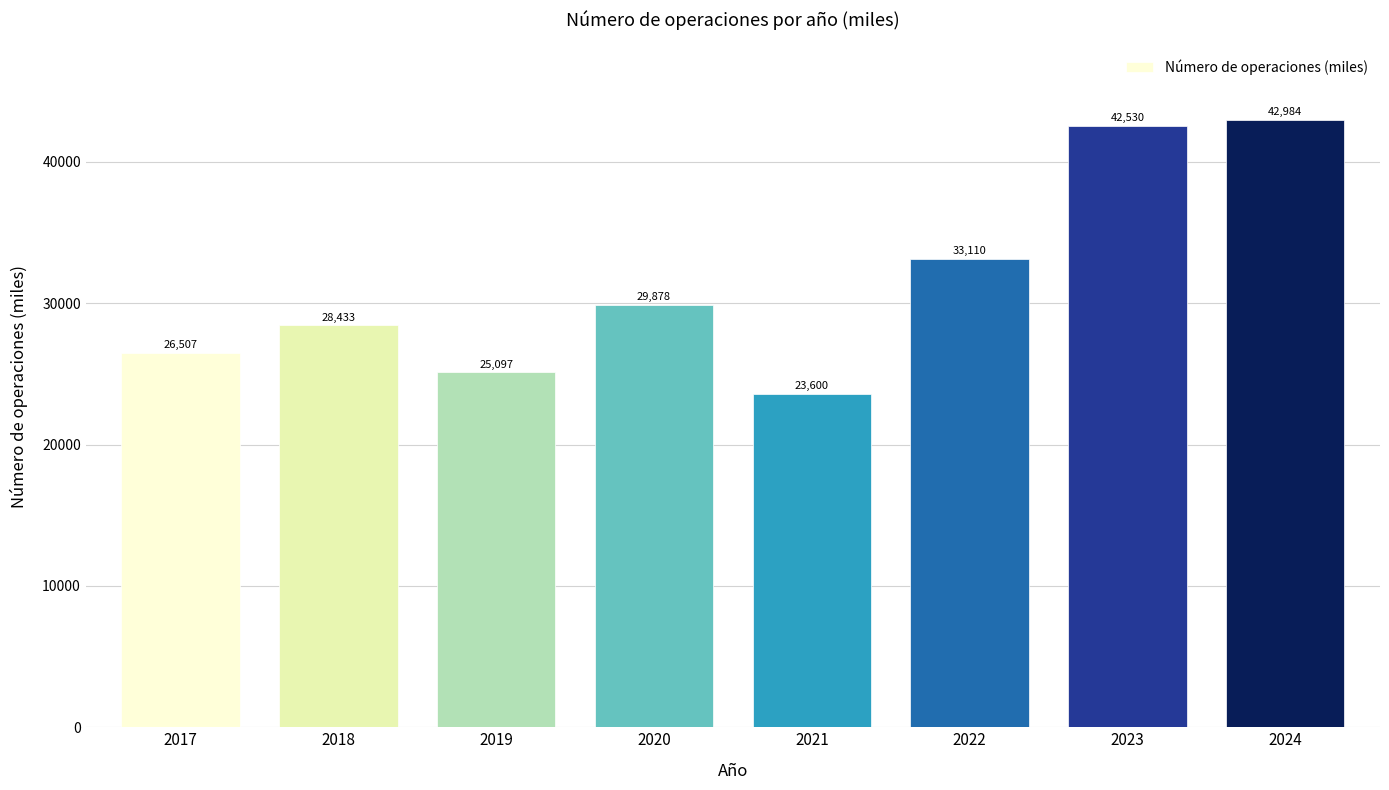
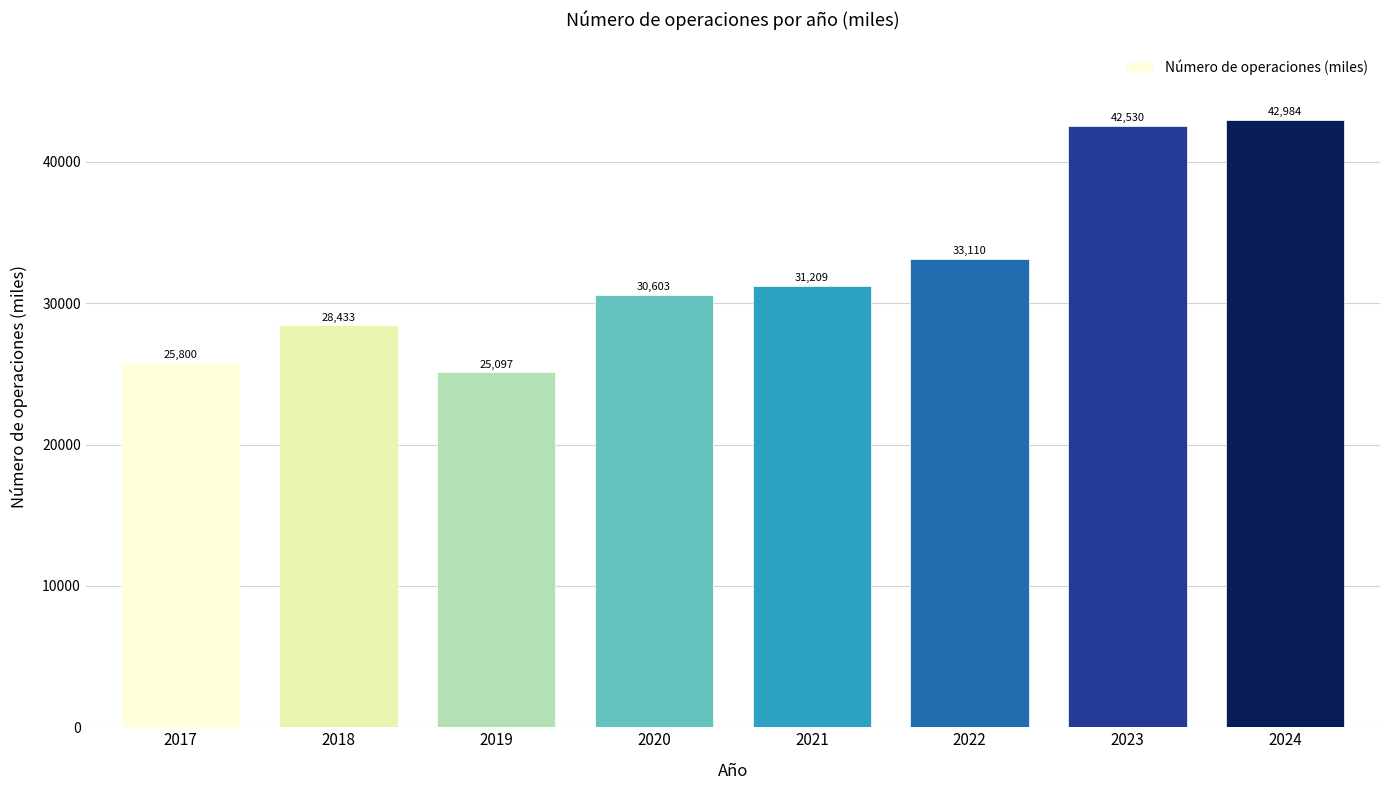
2017: 26,507 -> 25,800
2020: 29,878 -> 30,603
2021: 23,600 -> 31,209
